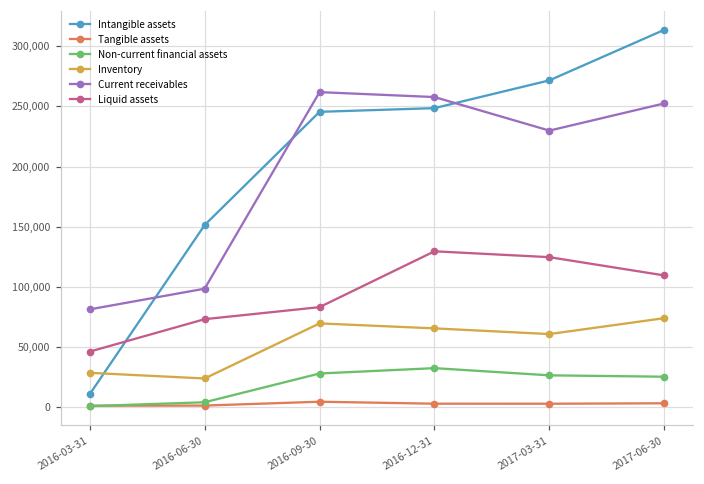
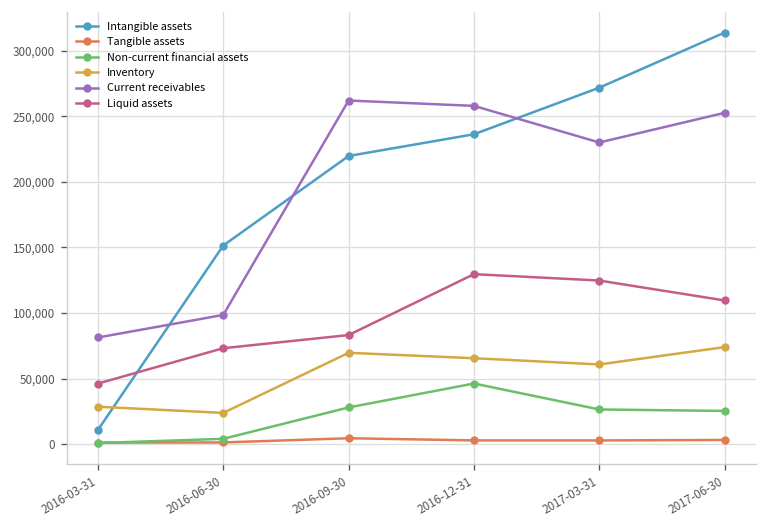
Intangible assets, 2016-09-30: 246,000 -> 220,000
Intangible assets, 2016-12-31: 249,000 -> 236,000
Non-current financial assets, 2016-12-31: 32,000 -> 46,000
